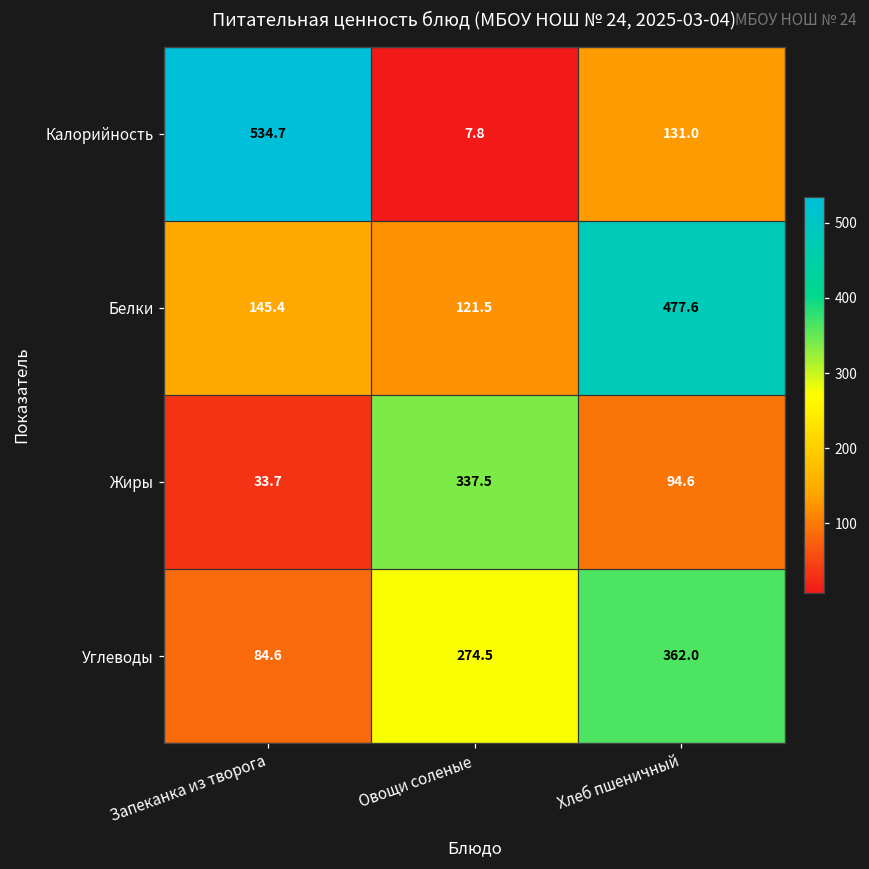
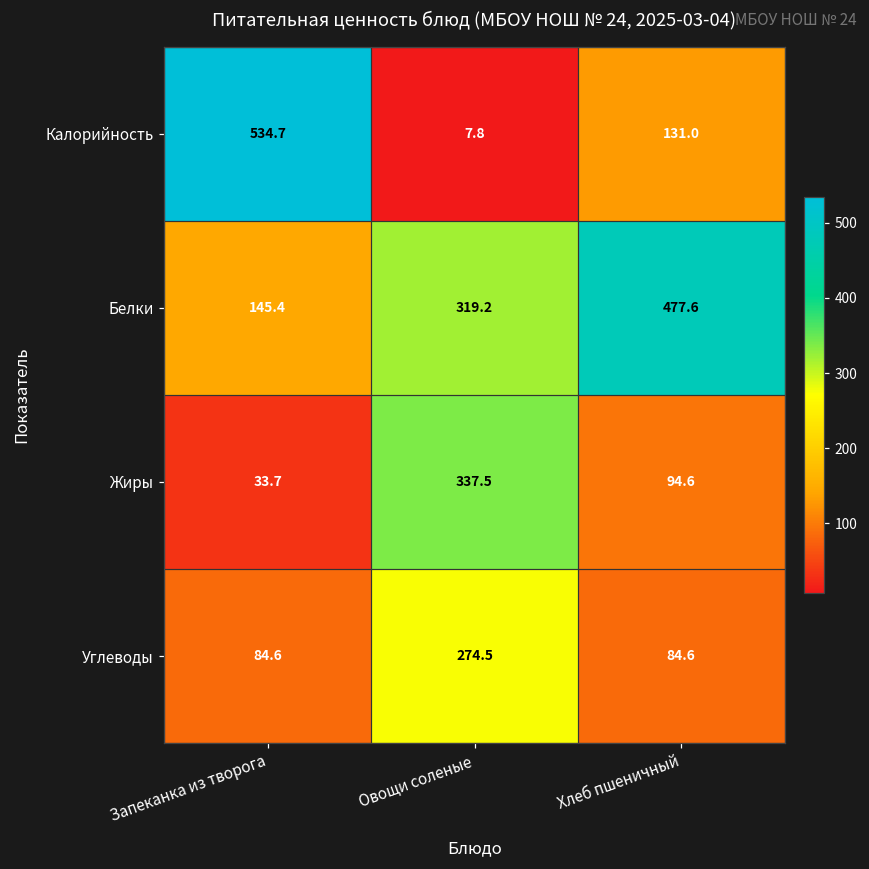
Белки, Овощи соленые: 121.5 -> 319.2
Углеводы, Хлеб пшеничный: 362.0 -> 84.6
